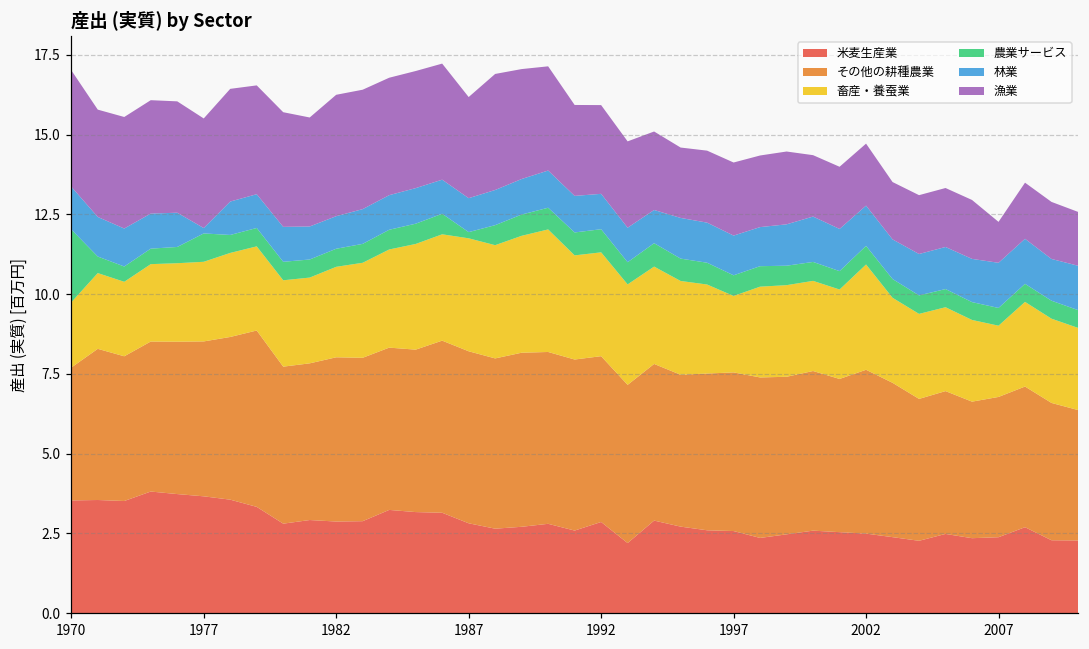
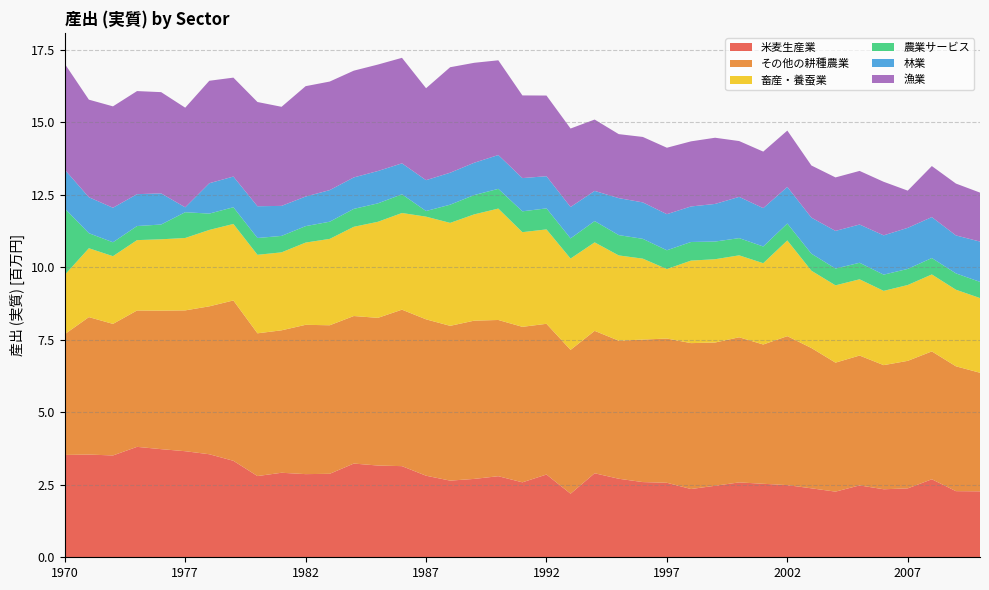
畜産・養蚕業, 2007: 2.2 -> 2.6
